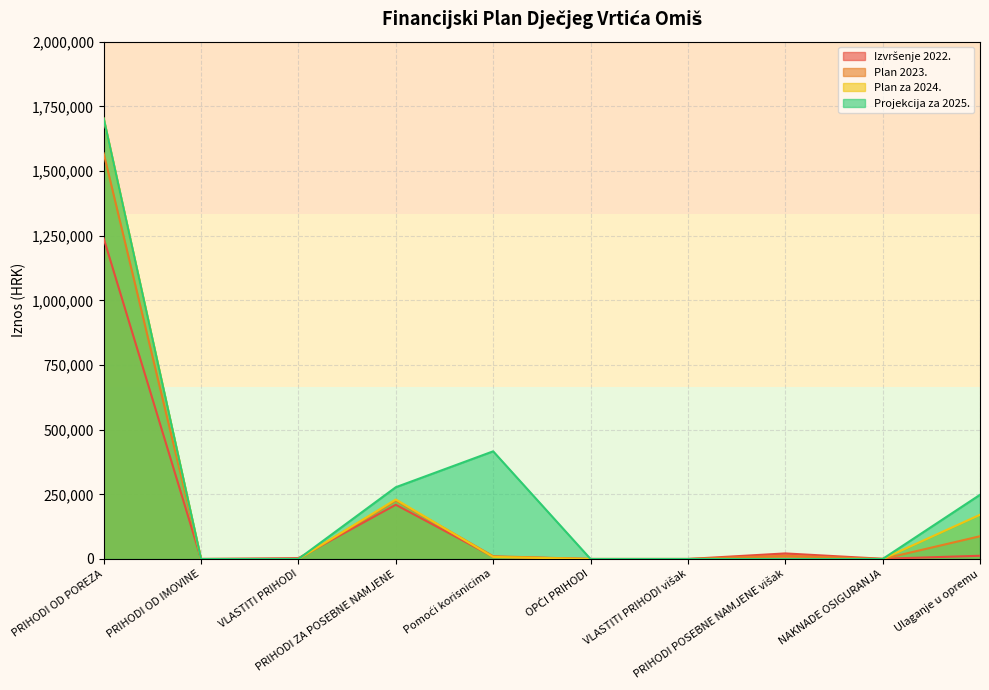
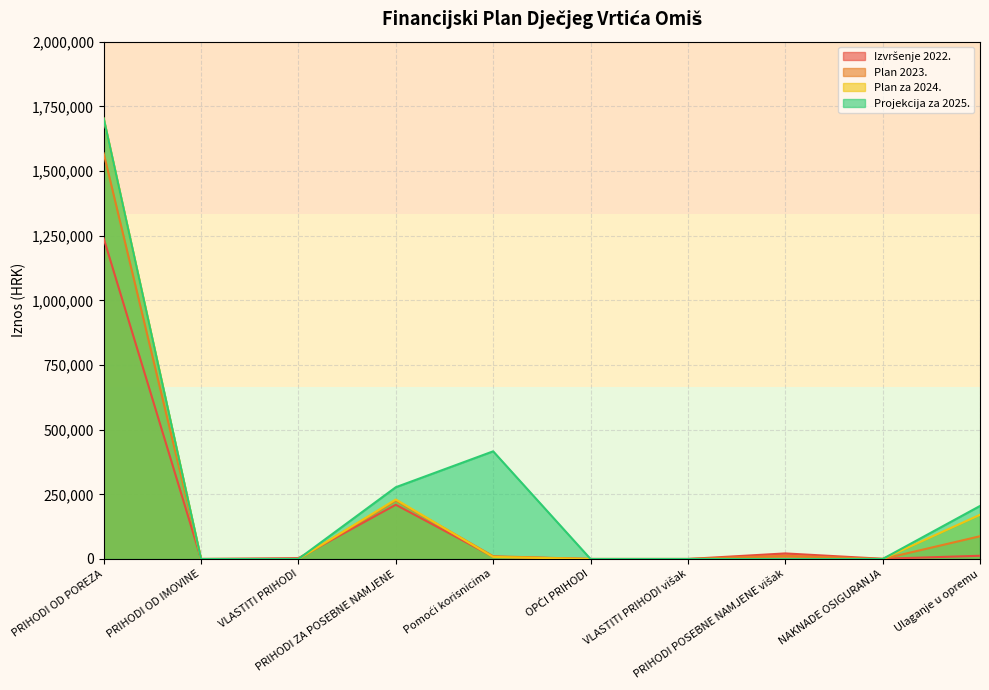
Projekcija za 2025., Ulaganje u opremu: 250,000 -> 210,000
